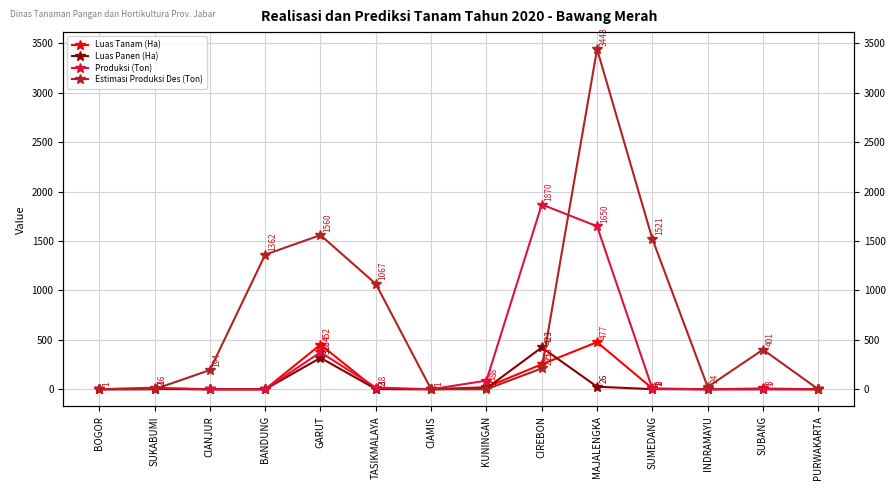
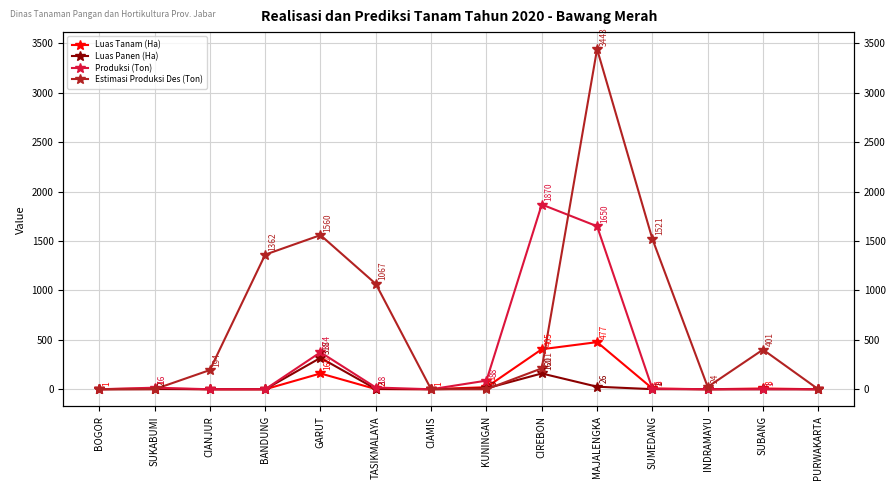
Luas Tanam (Ha), GARUT: 452 -> 160
Luas Tanam (Ha), CIREBON: 253 -> 405
Luas Panen (Ha), CIREBON: 423 -> 160
